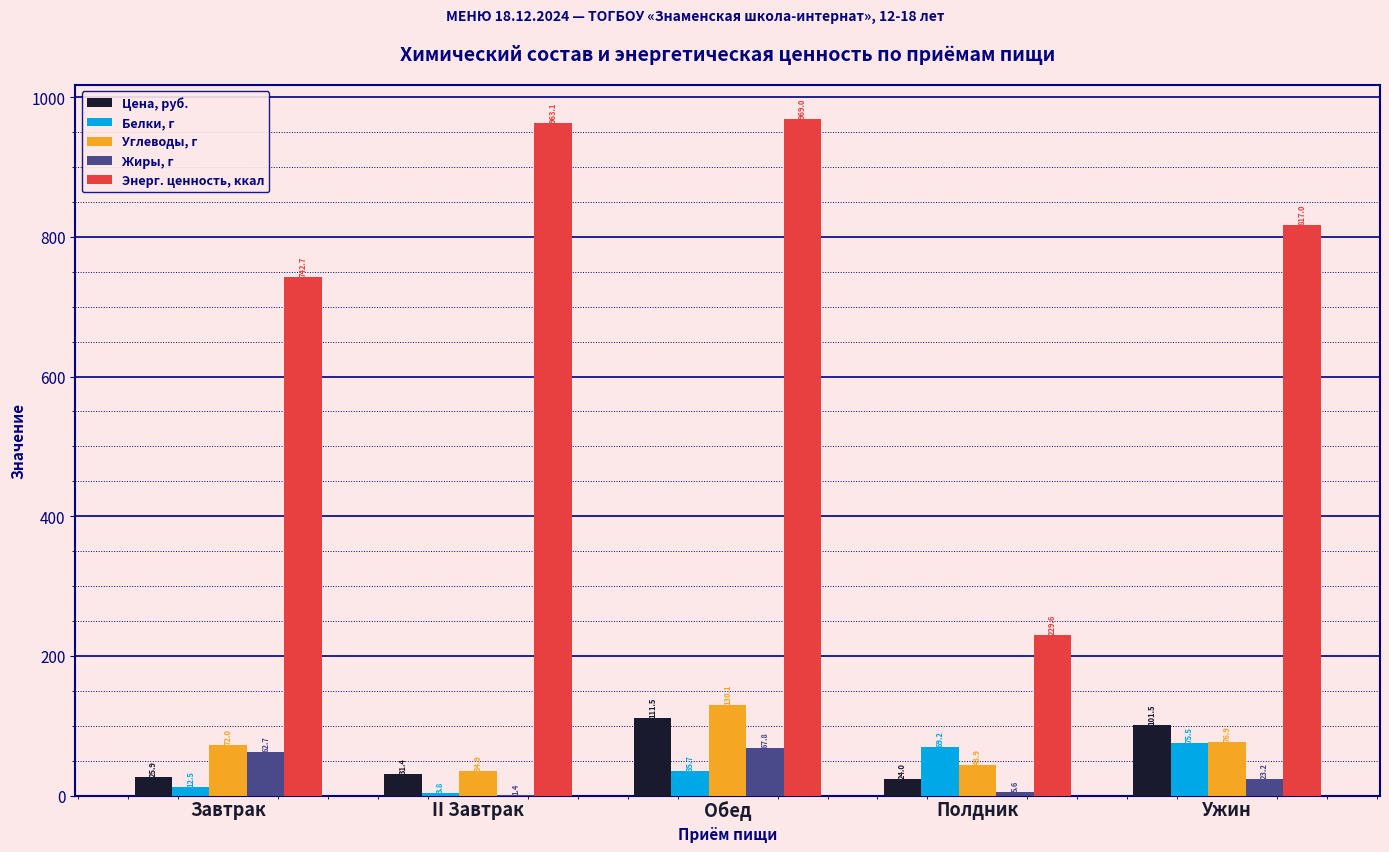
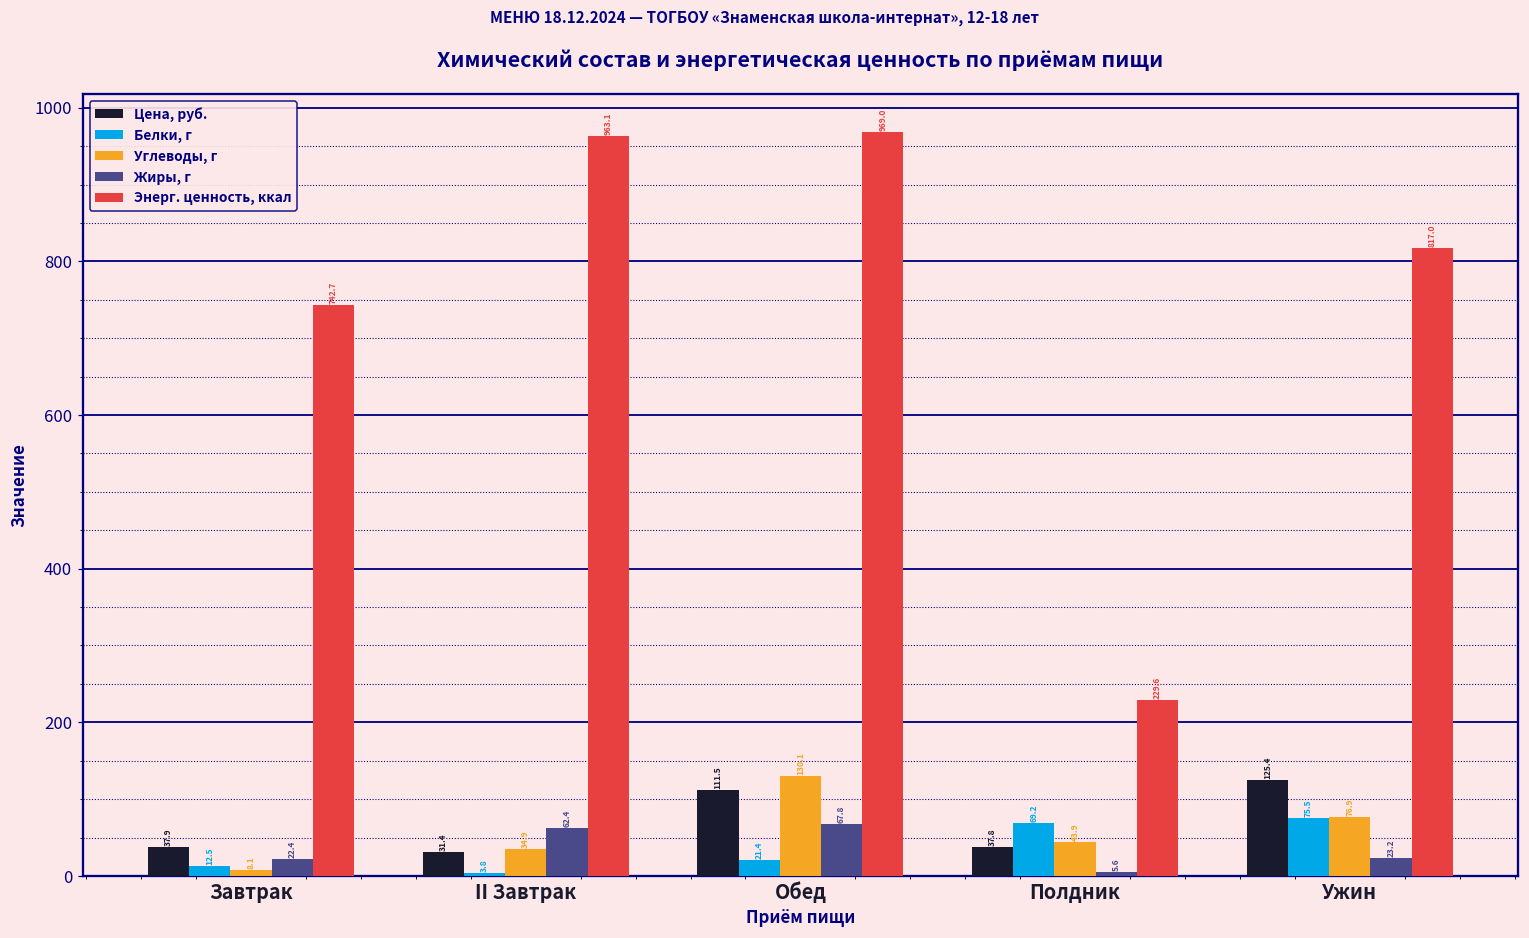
Цена, руб., Завтрак: 25.9 -> 37.9
Углеводы, г, Завтрак: 72.0 -> 8.1
Жиры, г, Завтрак: 62.7 -> 22.4
Жиры, г, II Завтрак: 1.4 -> 62.4
Белки, г, Обед: 35.7 -> 21.4
Цена, руб., Полдник: 24.0 -> 37.8
Цена, руб., Ужин: 101.5 -> 125.4
